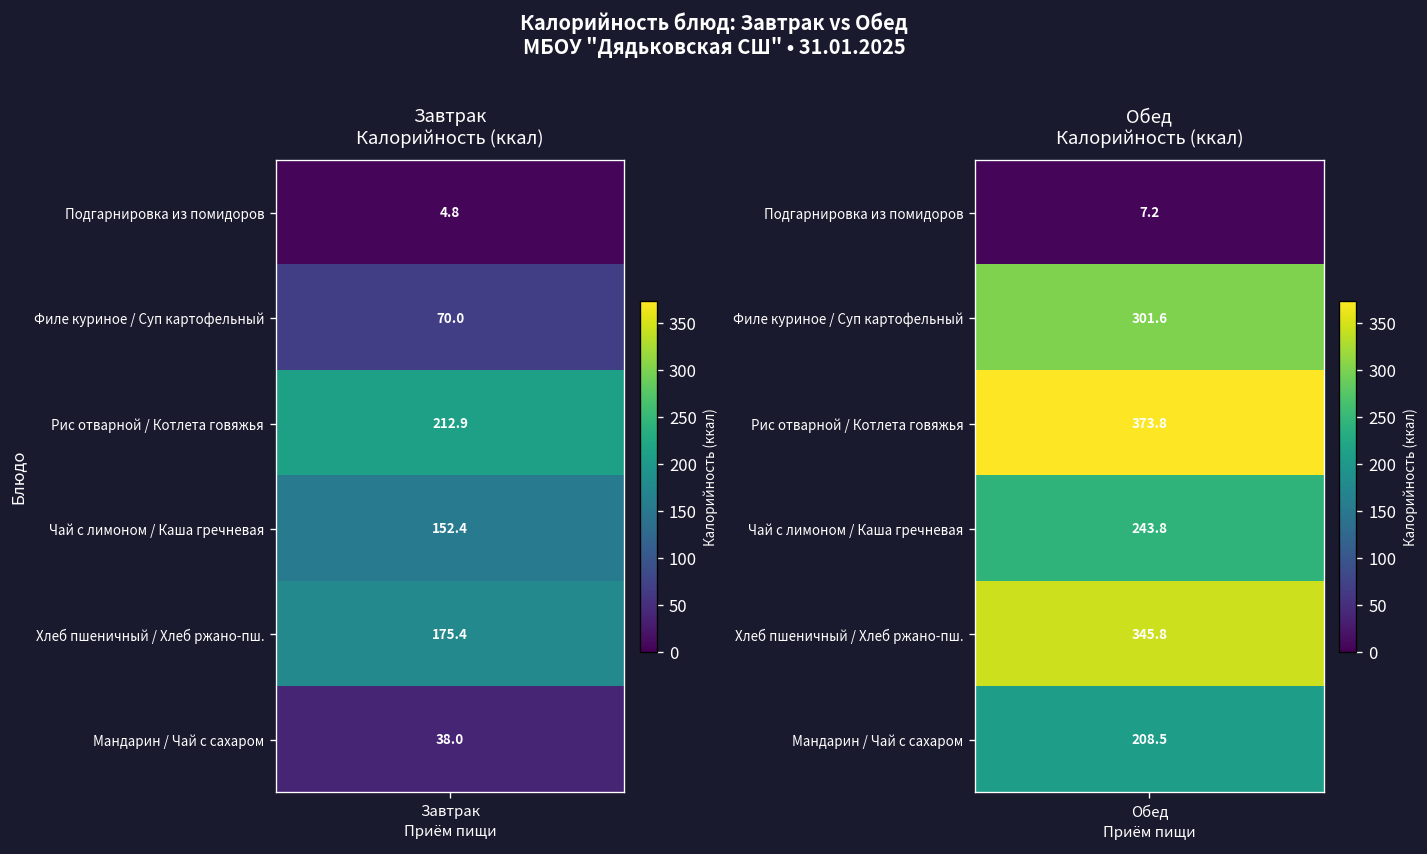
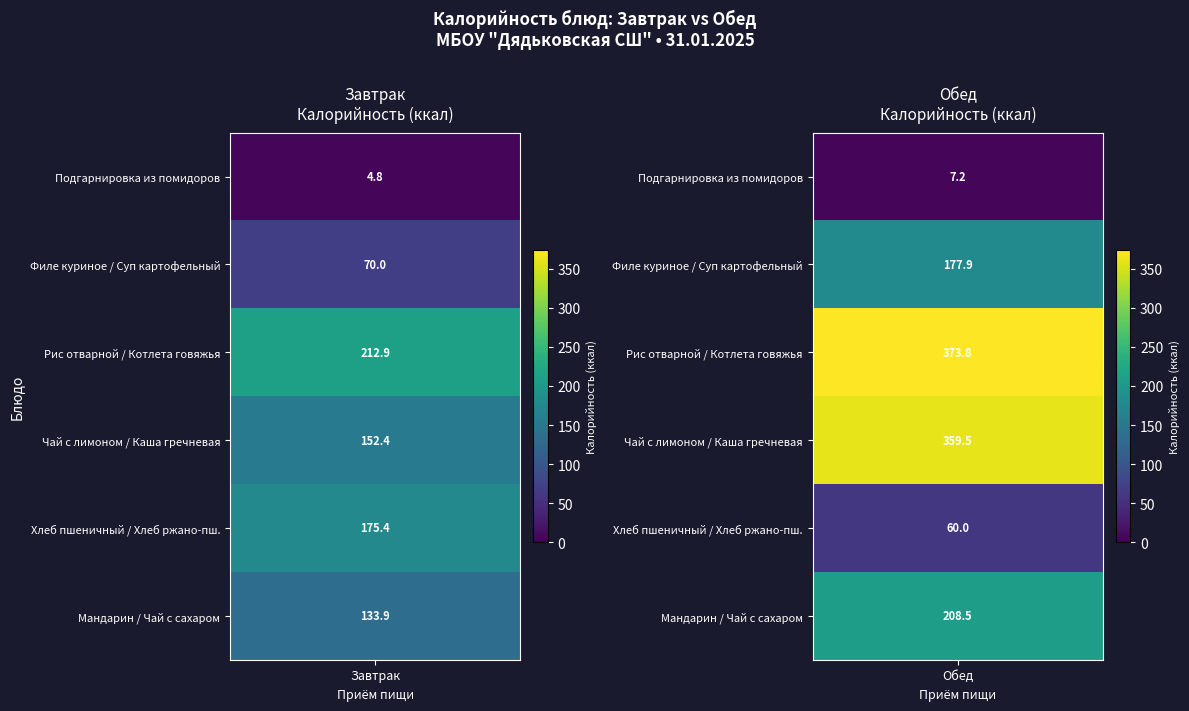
Завтрак Калорийность (ккал), Мандарин / Чай с сахаром, Завтрак: 38.0 -> 133.9
Обед Калорийность (ккал), Филе куриное / Суп картофельный, Обед: 301.6 -> 177.9
Обед Калорийность (ккал), Чай с лимоном / Каша гречневая, Обед: 243.8 -> 359.5
Обед Калорийность (ккал), Хлеб пшеничный / Хлеб ржано-пш., Обед: 345.8 -> 60.0
